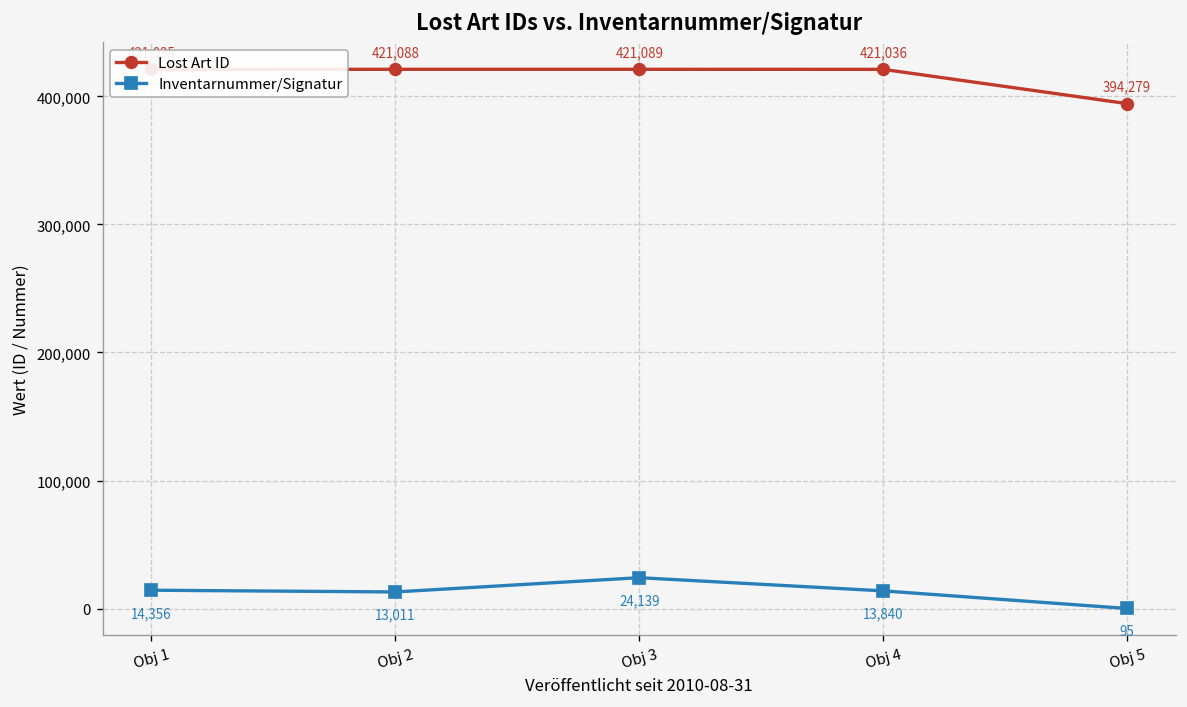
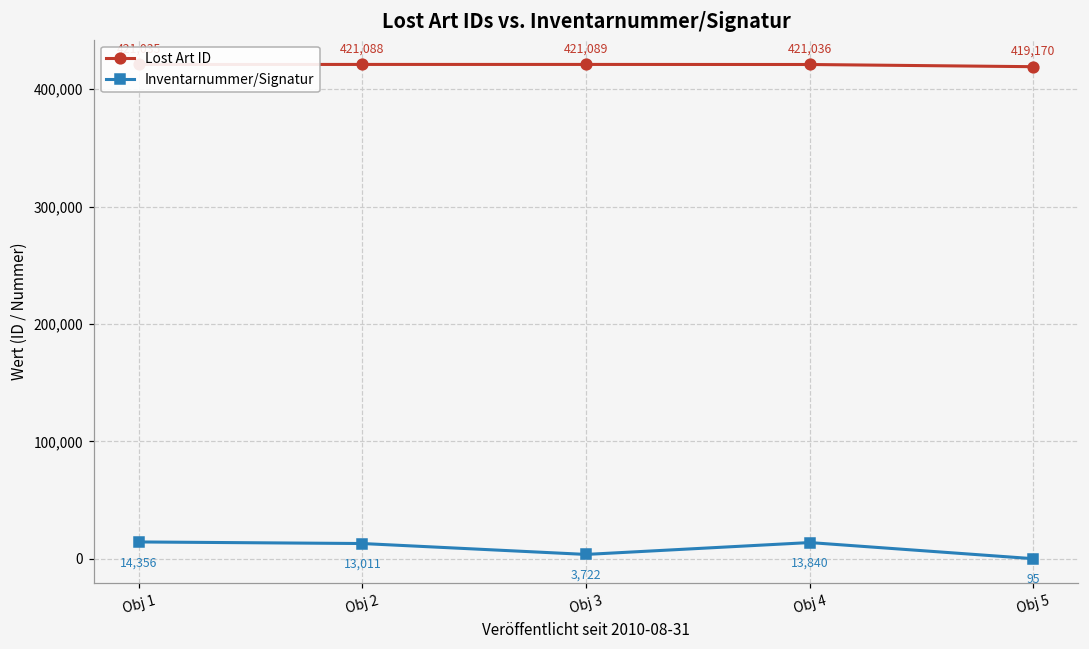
Inventarnummer/Signatur, Obj 3: 24,139 -> 3,722
Lost Art ID, Obj 5: 394,279 -> 419,170
